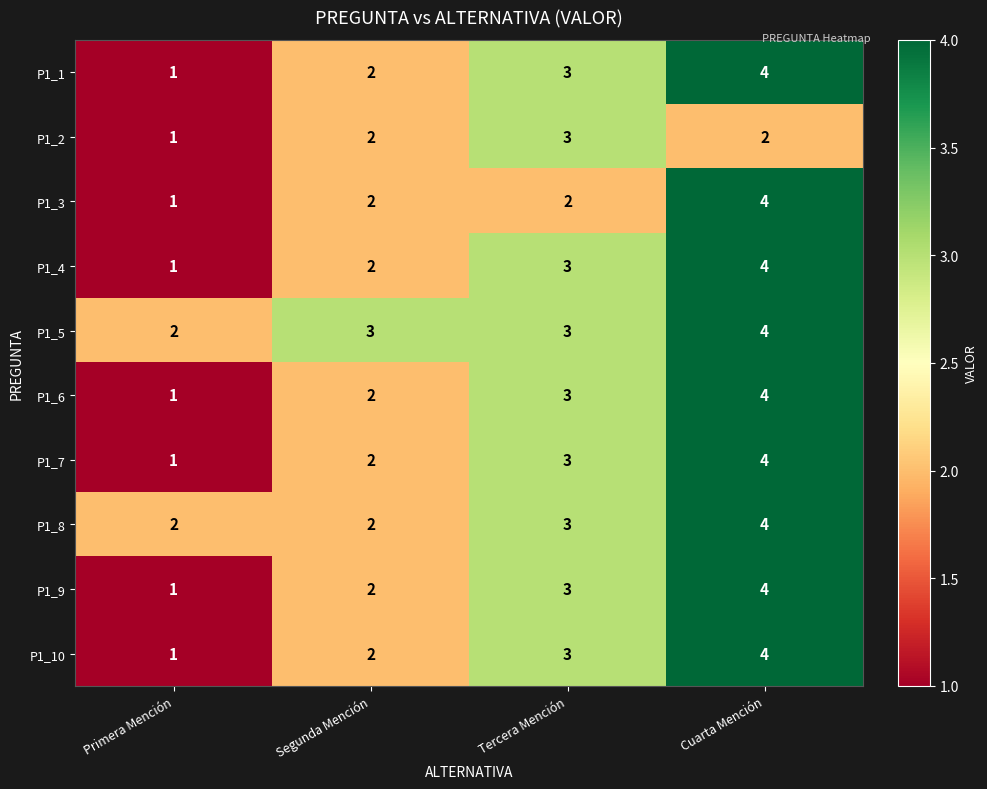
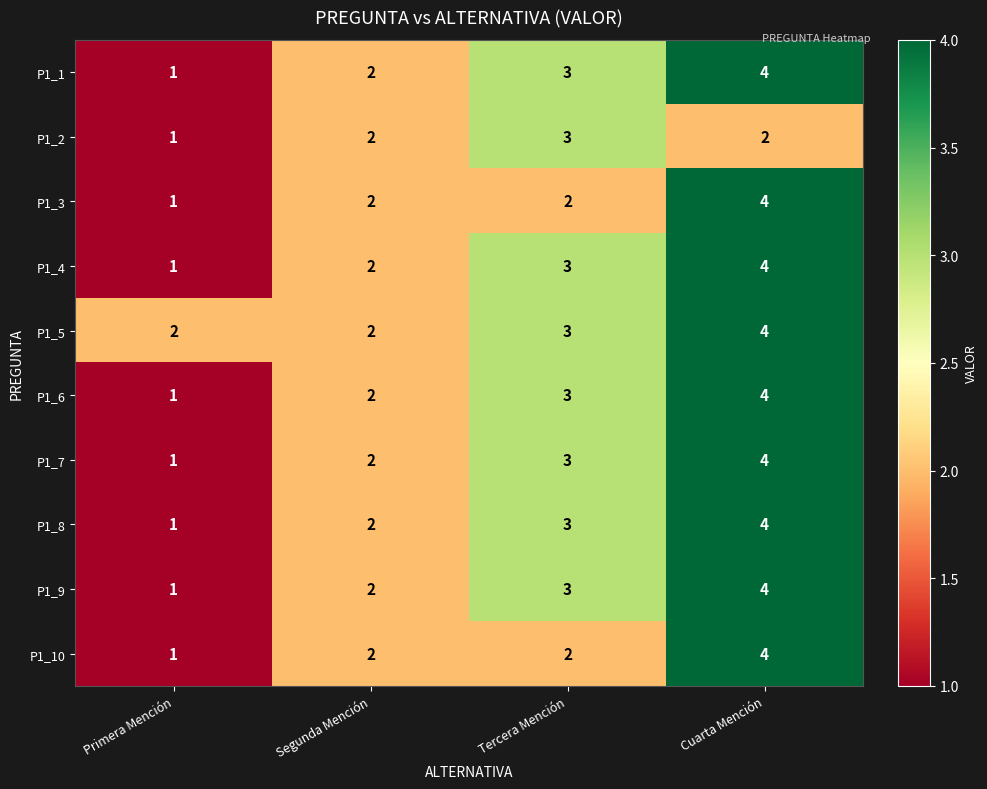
P1_5, Segunda Mención: 3 -> 2
P1_8, Primera Mención: 2 -> 1
P1_10, Tercera Mención: 3 -> 2
